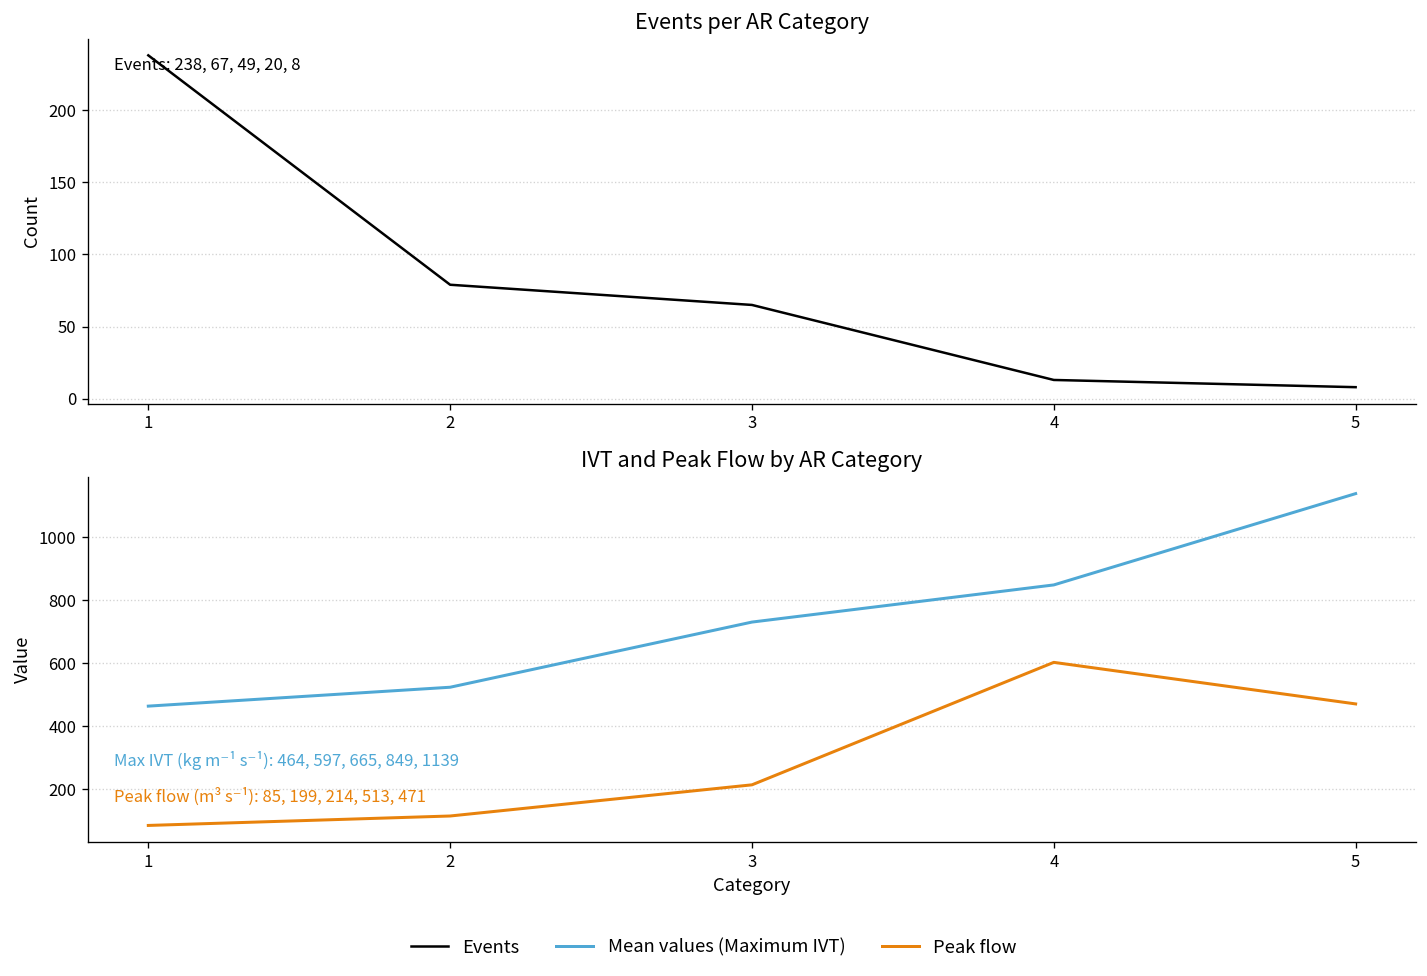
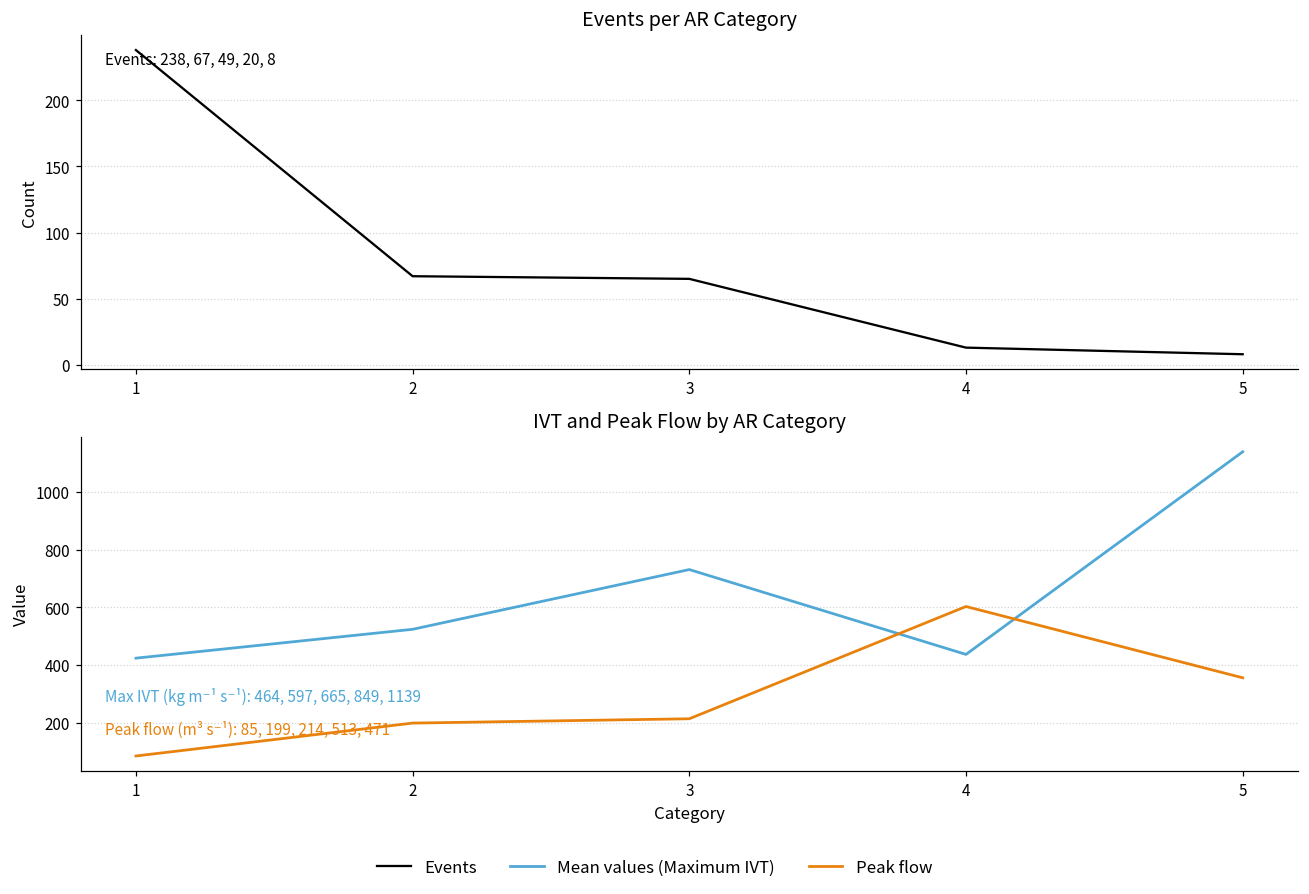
Events per AR Category, 2: 79 -> 67
IVT and Peak Flow by AR Category, Mean values (Maximum IVT), 1: 460 -> 420
IVT and Peak Flow by AR Category, Peak flow, 2: 120 -> 200
IVT and Peak Flow by AR Category, Mean values (Maximum IVT), 4: 850 -> 440
IVT and Peak Flow by AR Category, Peak flow, 5: 470 -> 360
